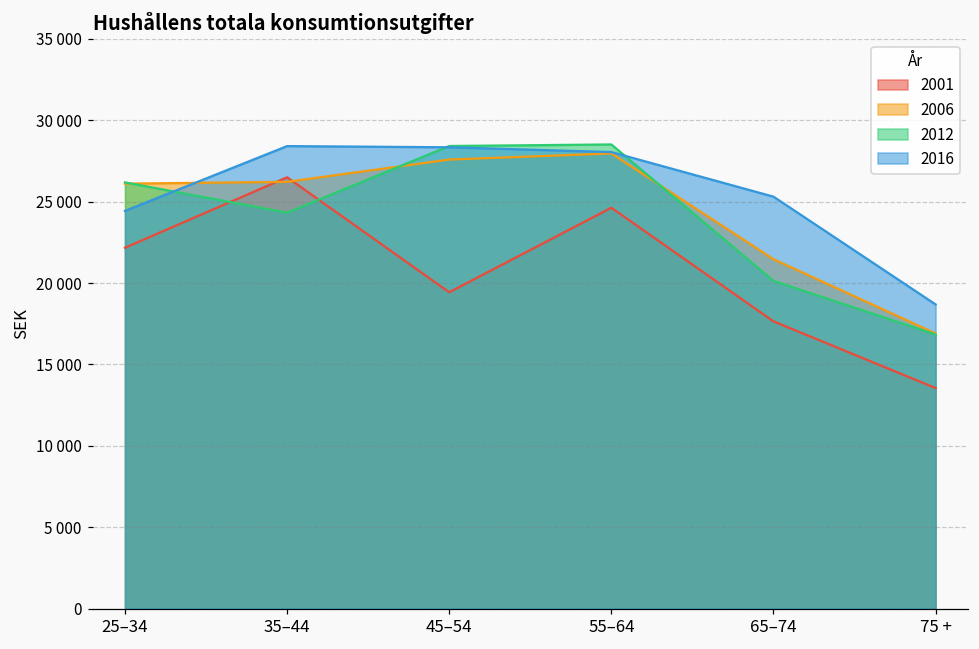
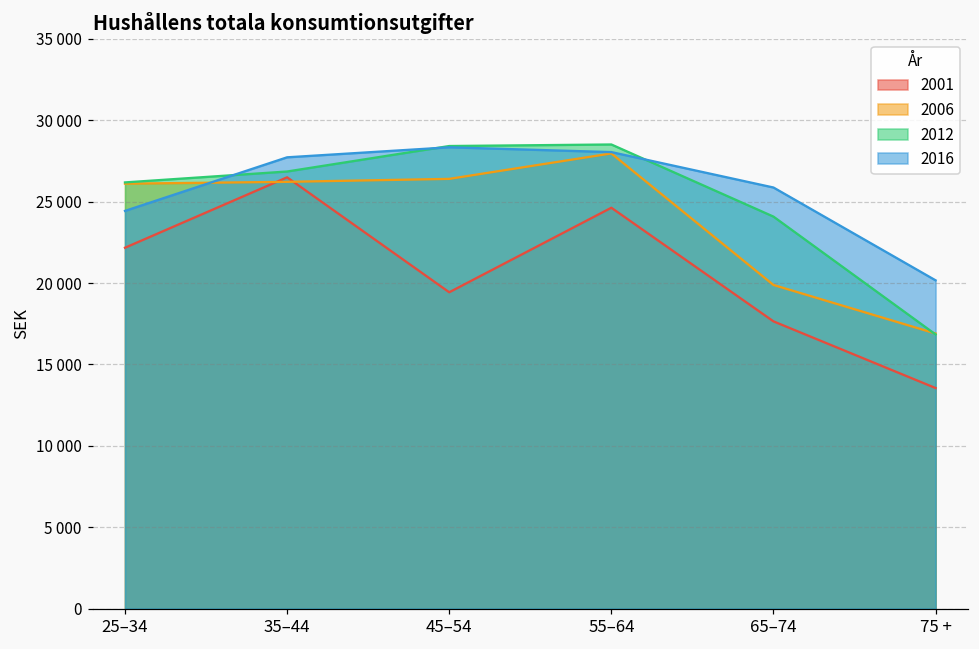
2012, 35–44: 24300 -> 26900
2016, 35–44: 28400 -> 27700
2006, 45–54: 27600 -> 26400
2006, 65–74: 21500 -> 19900
2012, 65–74: 20100 -> 24100
2016, 65–74: 25300 -> 25900
2016, 75 +: 18700 -> 20200
